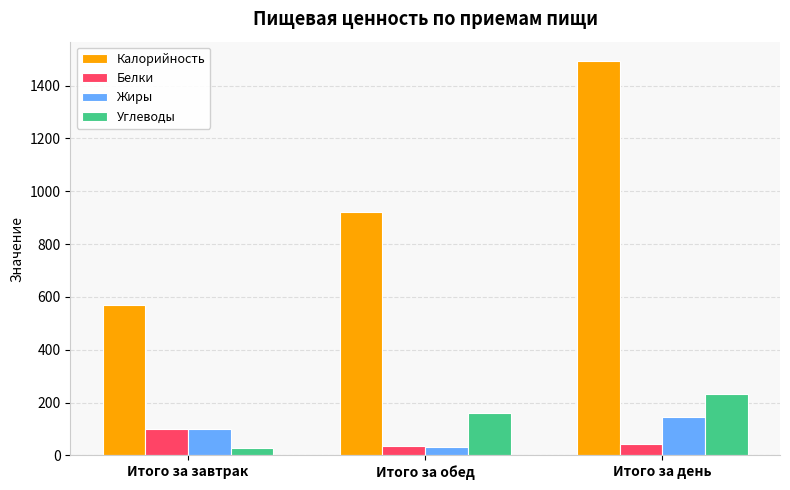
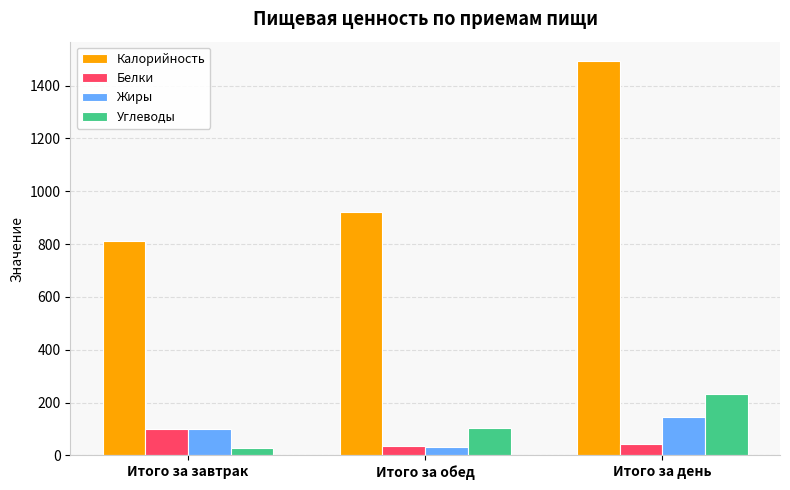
Калорийность, Итого за завтрак: 570 -> 810
Углеводы, Итого за обед: 160 -> 110
